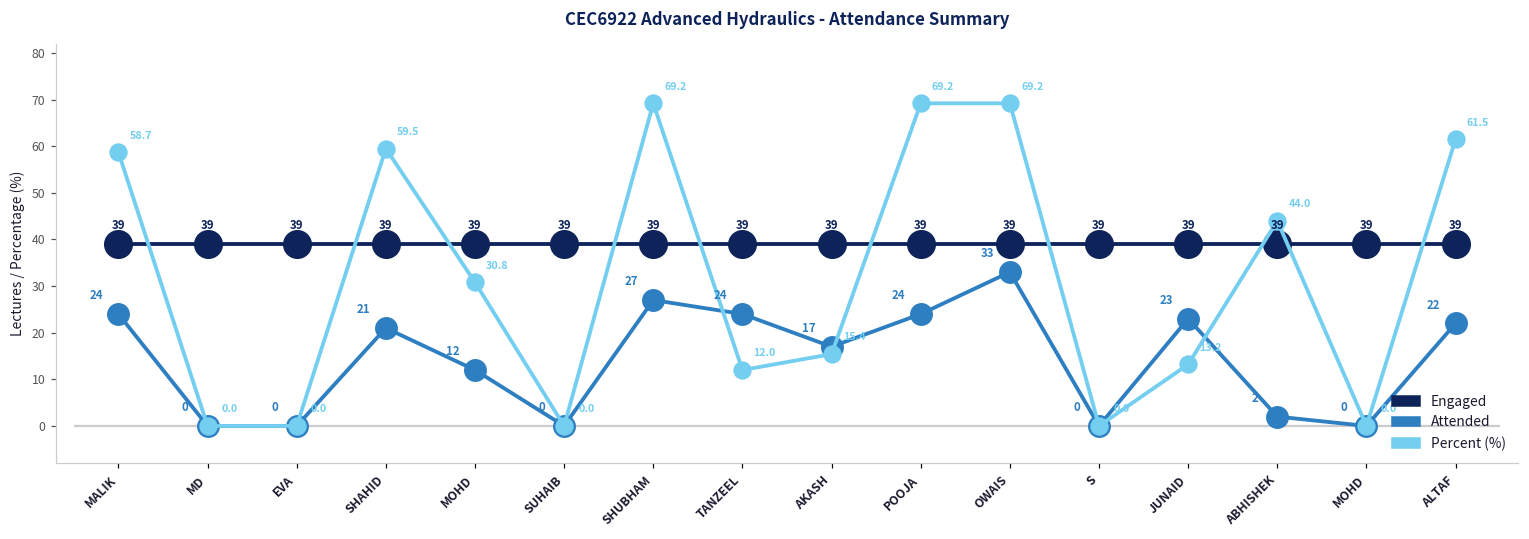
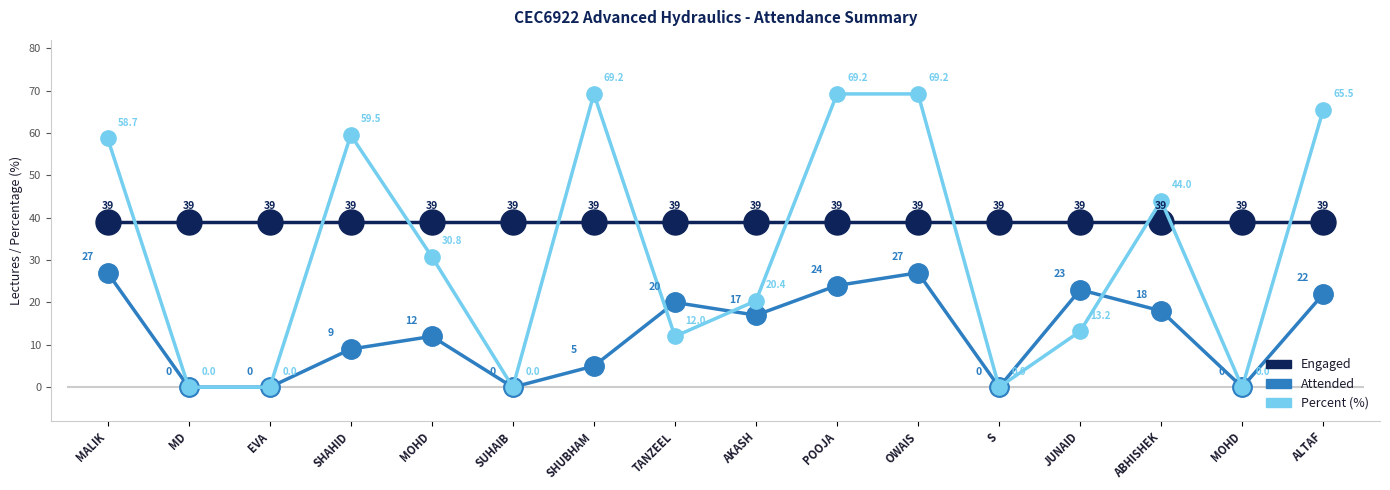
Attended, MALIK: 24 -> 27
Attended, SHAHID: 21 -> 9
Attended, SHUBHAM: 27 -> 5
Attended, TANZEEL: 24 -> 20
Percent (%), AKASH: 15.4 -> 20.4
Attended, OWAIS: 33 -> 27
Attended, ABHISHEK: 2 -> 18
Percent (%), ALTAF: 61.5 -> 65.5
